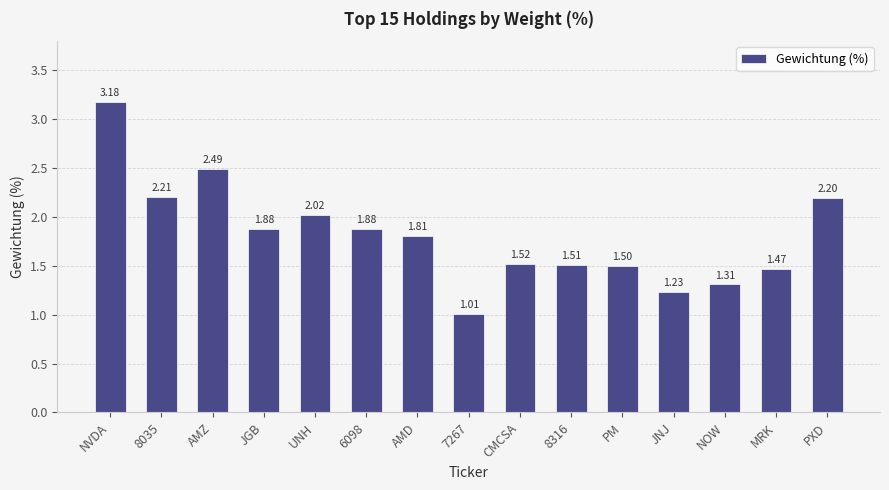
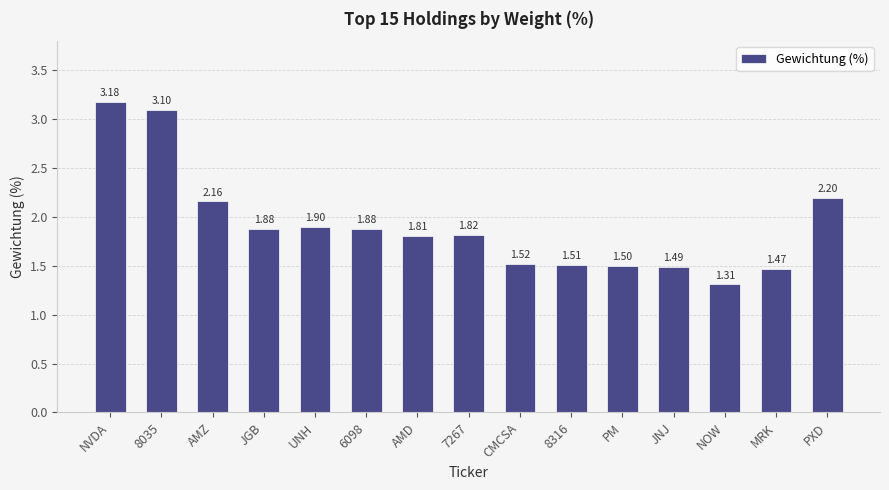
8035: 2.21 -> 3.10
AMZ: 2.49 -> 2.16
UNH: 2.02 -> 1.90
7267: 1.01 -> 1.82
JNJ: 1.23 -> 1.49
